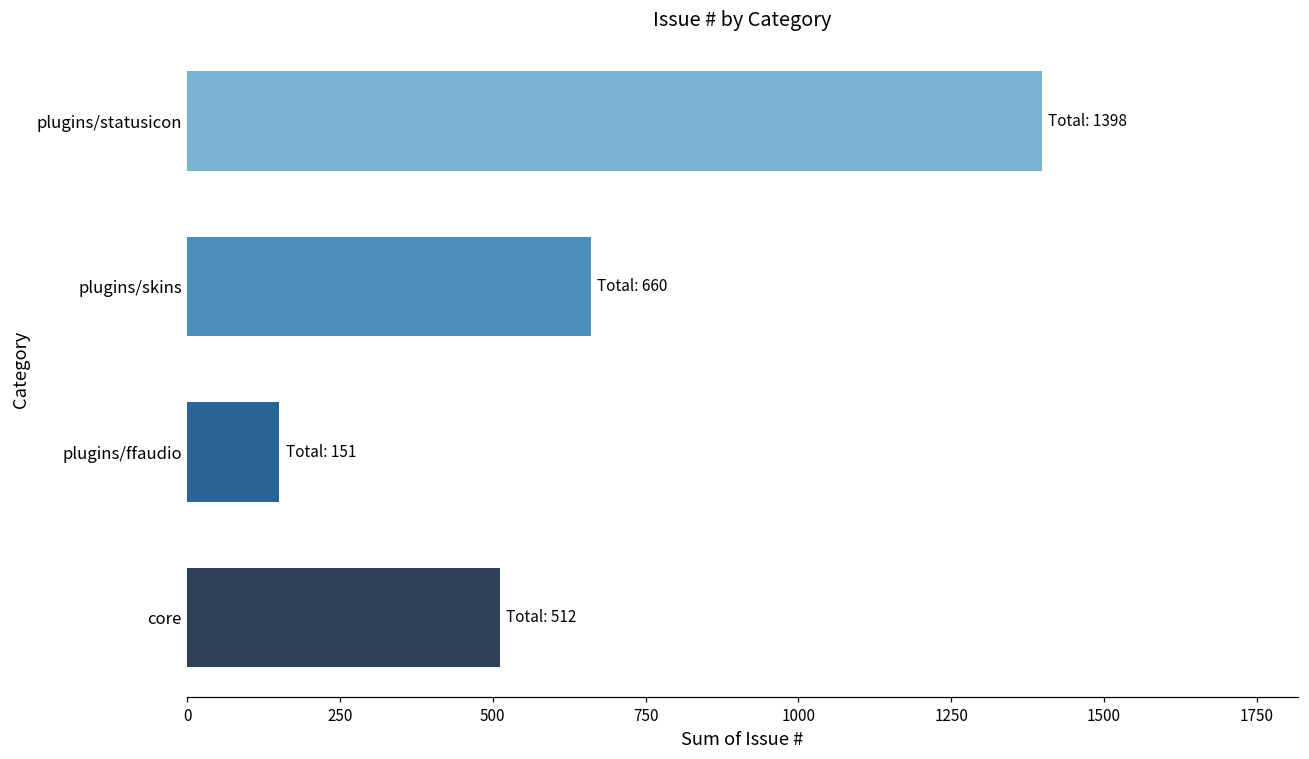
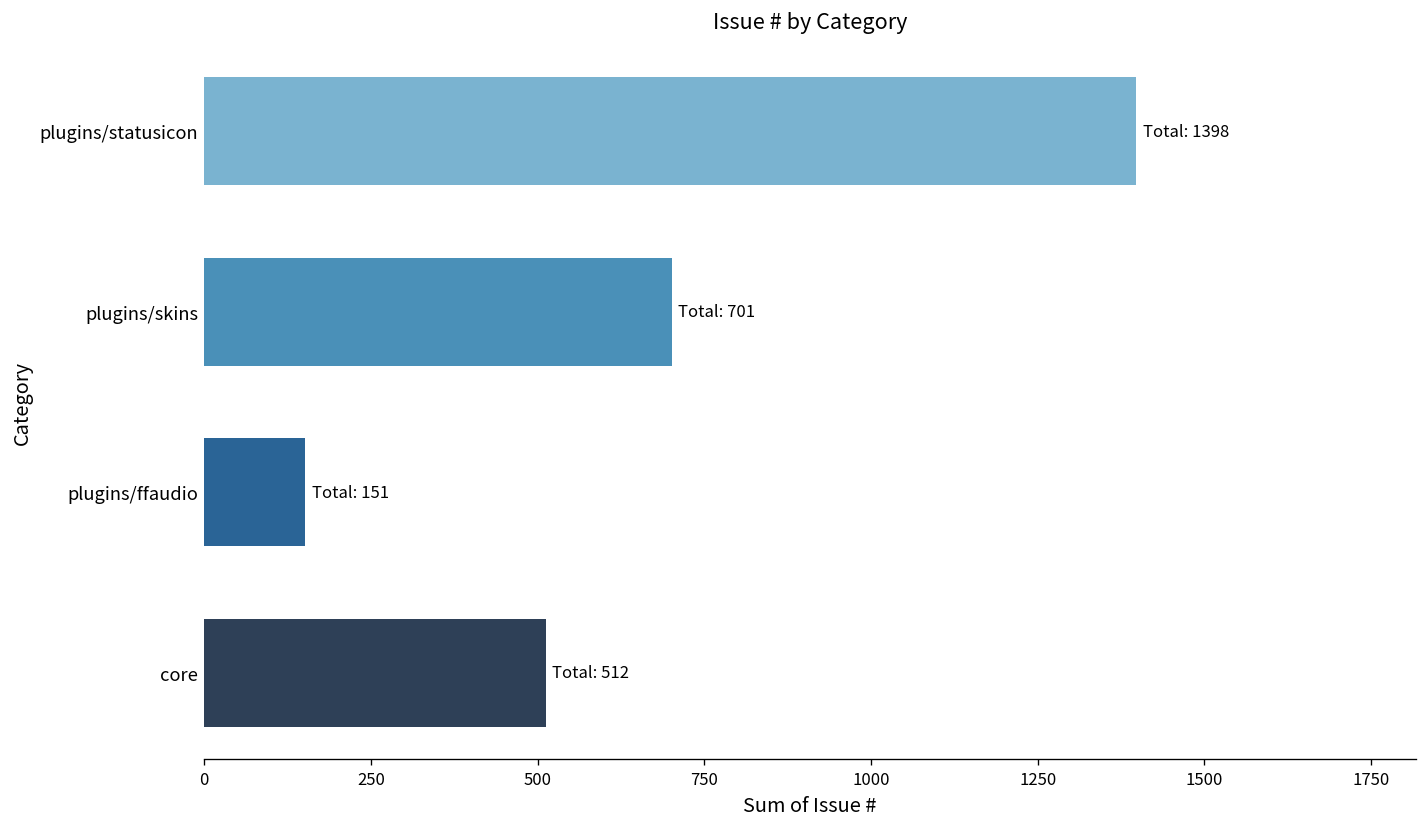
plugins/skins: 660 -> 701
